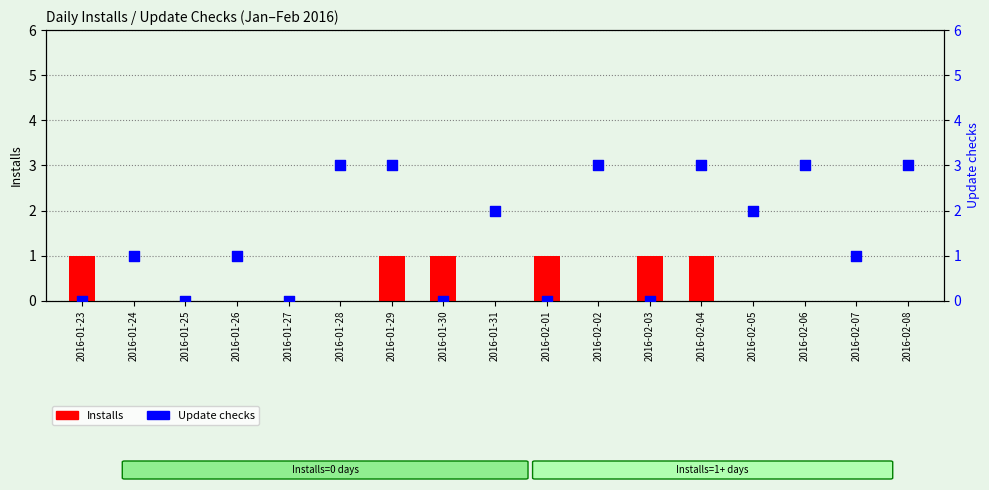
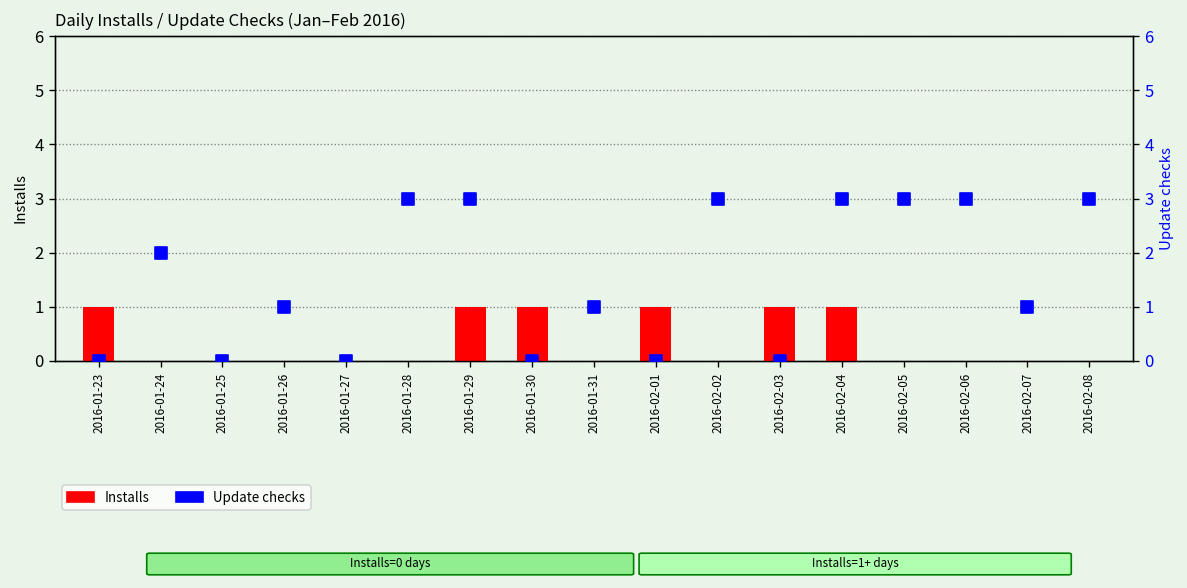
Update checks, 2016-01-24: 1 -> 2
Update checks, 2016-01-31: 2 -> 1
Update checks, 2016-02-05: 2 -> 3
